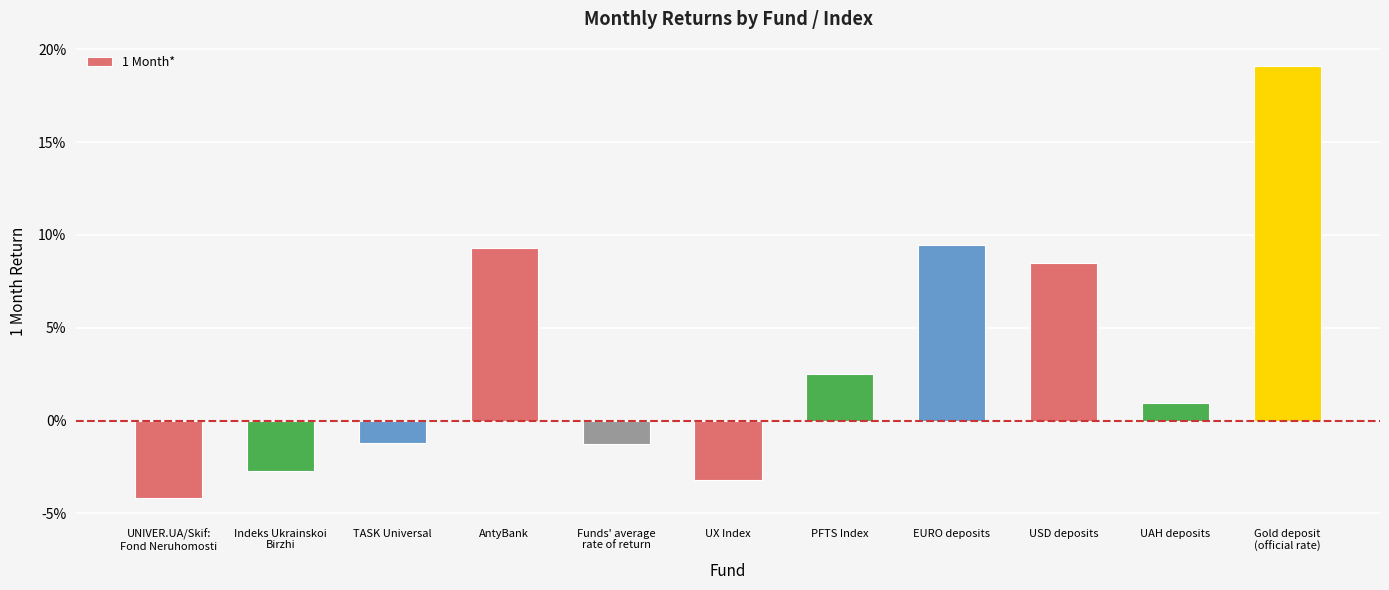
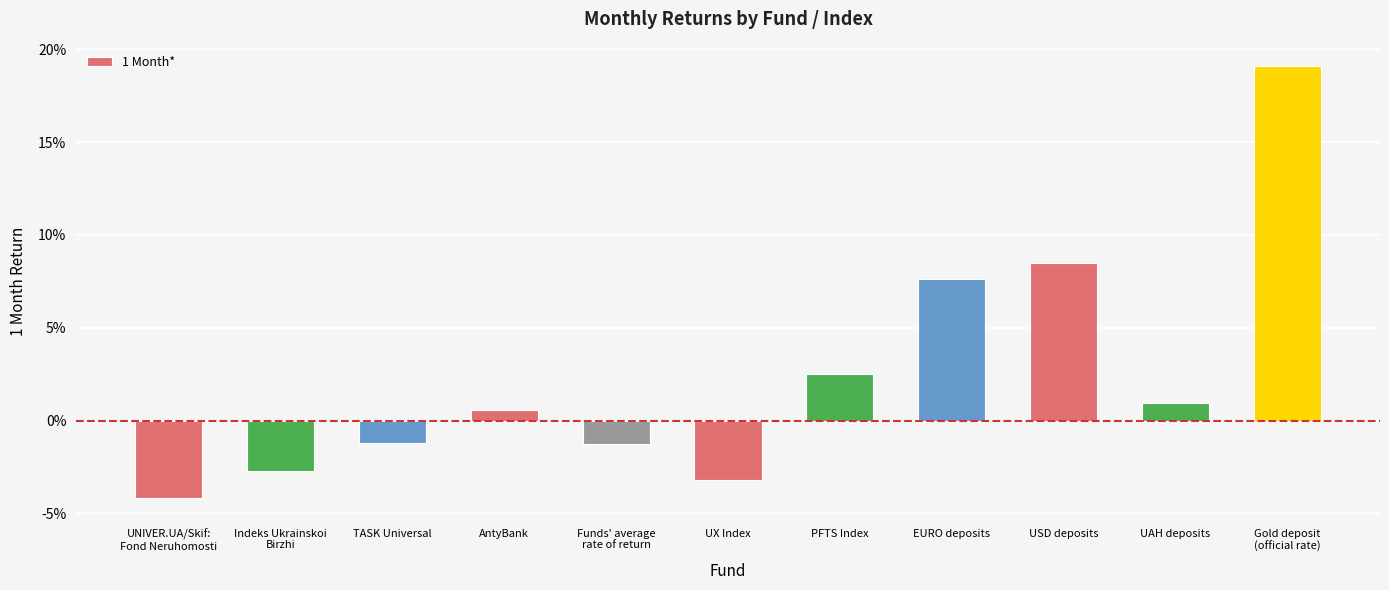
AntyBank: 9.3% -> 0.6%
EURO deposits: 9.5% -> 7.6%
